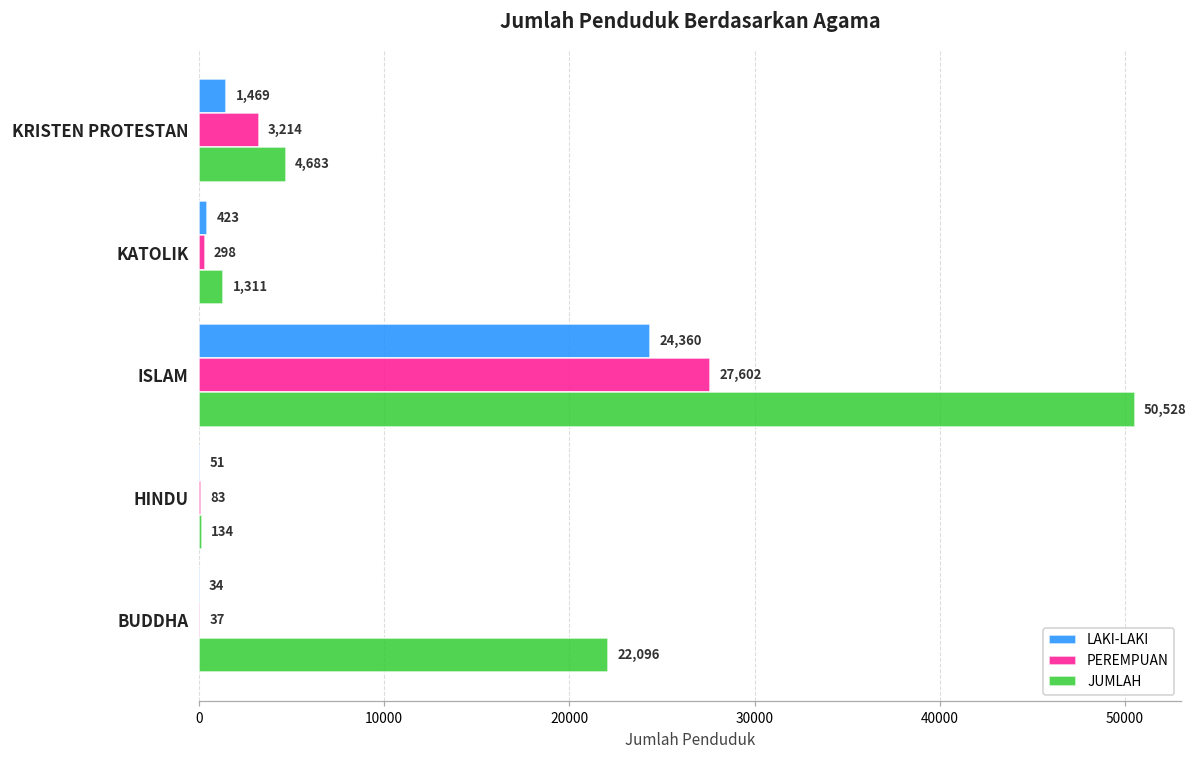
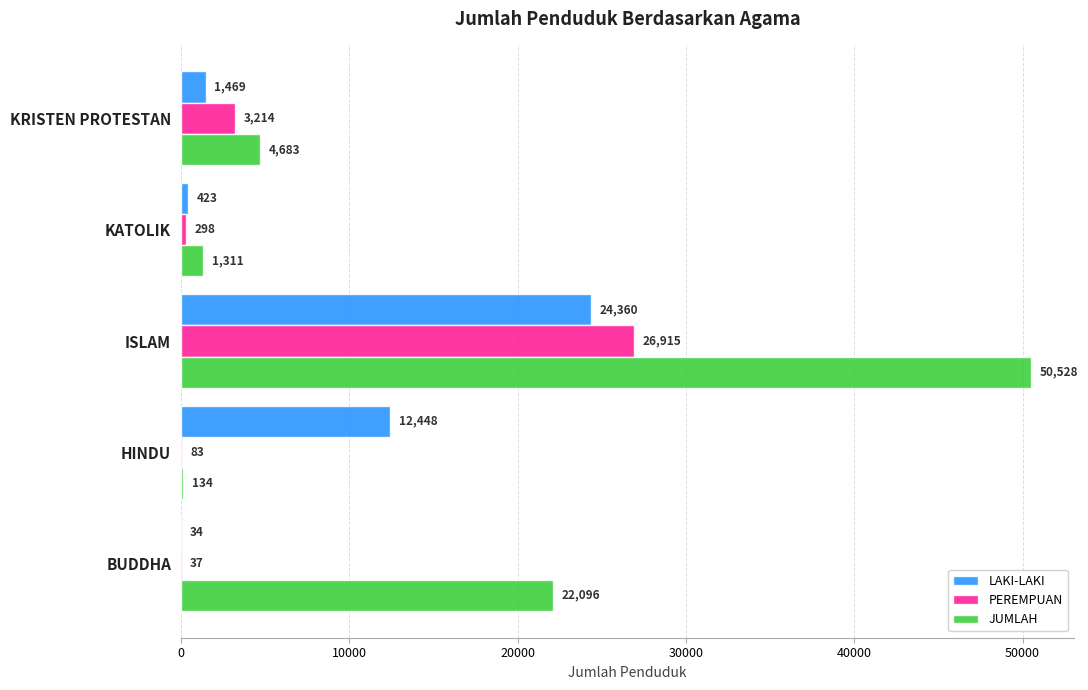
PEREMPUAN, ISLAM: 27,602 -> 26,915
LAKI-LAKI, HINDU: 51 -> 12,448
